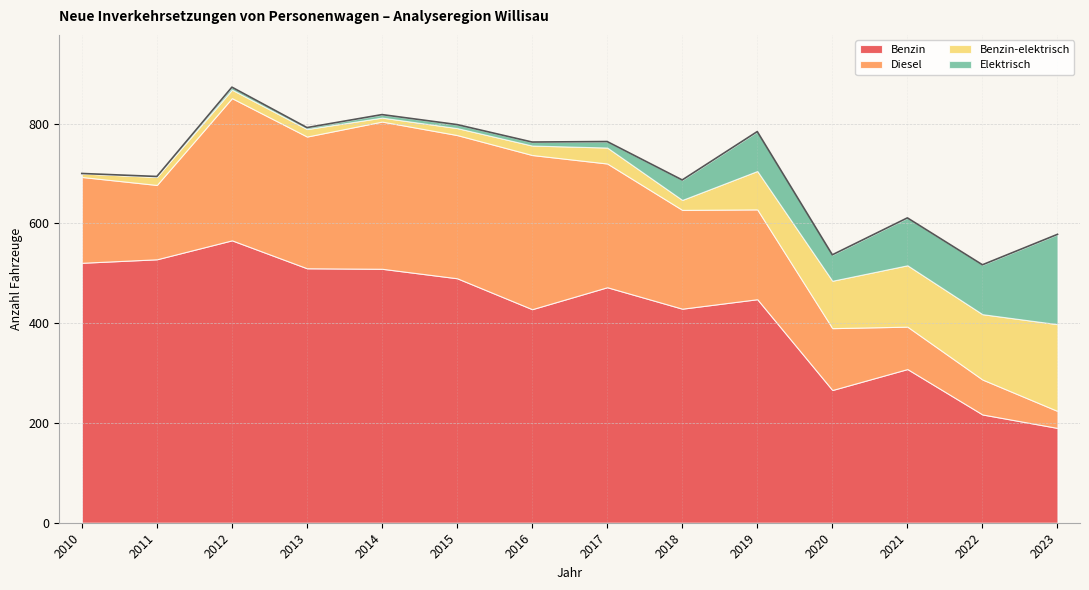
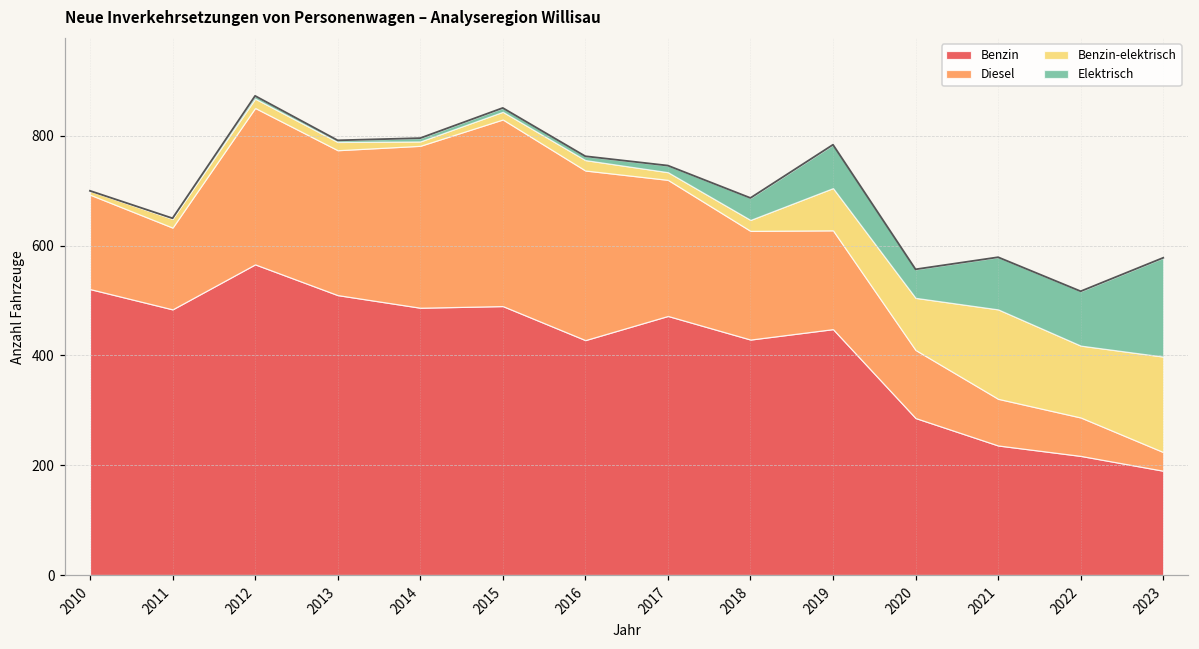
Benzin, 2011: 530 -> 480
Benzin, 2014: 510 -> 490
Diesel, 2015: 290 -> 340
Benzin-elektrisch, 2017: 30 -> 10
Benzin, 2020: 270 -> 290
Benzin, 2021: 310 -> 240
Benzin-elektrisch, 2021: 120 -> 160
